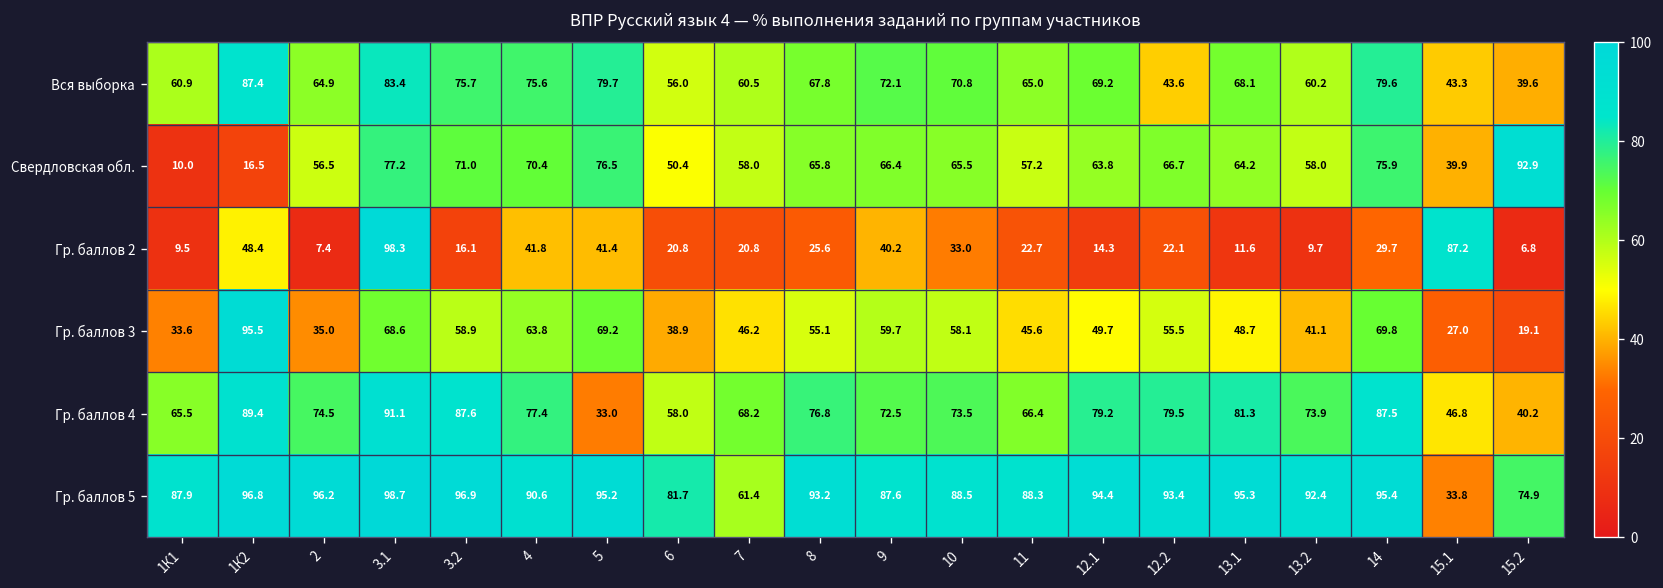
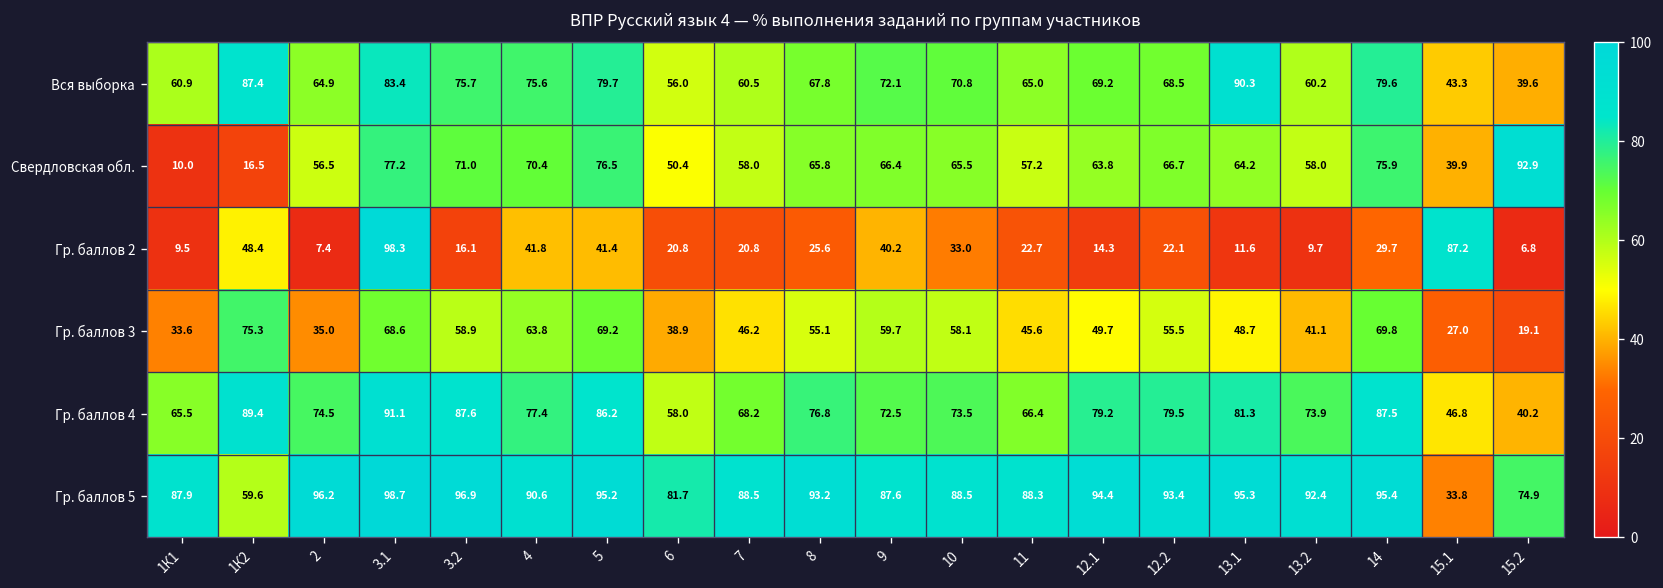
Вся выборка, 12.2: 43.6 -> 68.5
Вся выборка, 13.1: 68.1 -> 90.3
Гр. баллов 3, 1К2: 95.5 -> 75.3
Гр. баллов 4, 5: 33.0 -> 86.2
Гр. баллов 5, 1К2: 96.8 -> 59.6
Гр. баллов 5, 7: 61.4 -> 88.5
